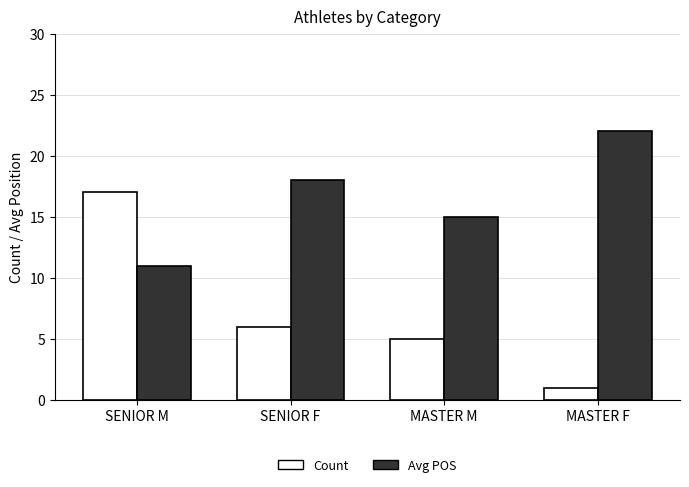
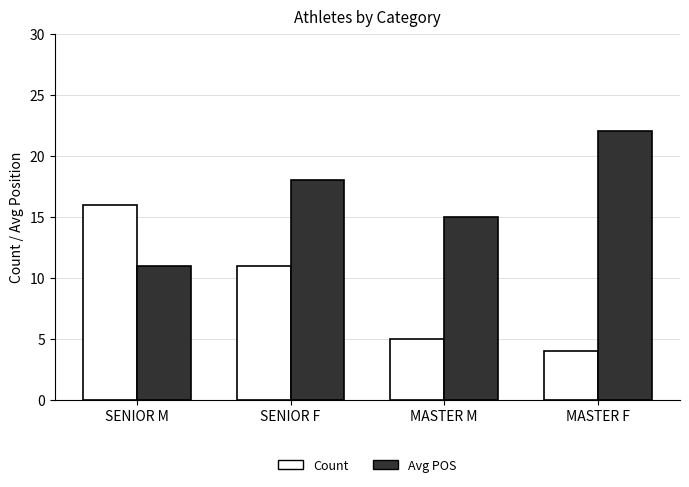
Count, SENIOR M: 17 -> 16
Count, SENIOR F: 6 -> 11
Count, MASTER F: 1 -> 4
